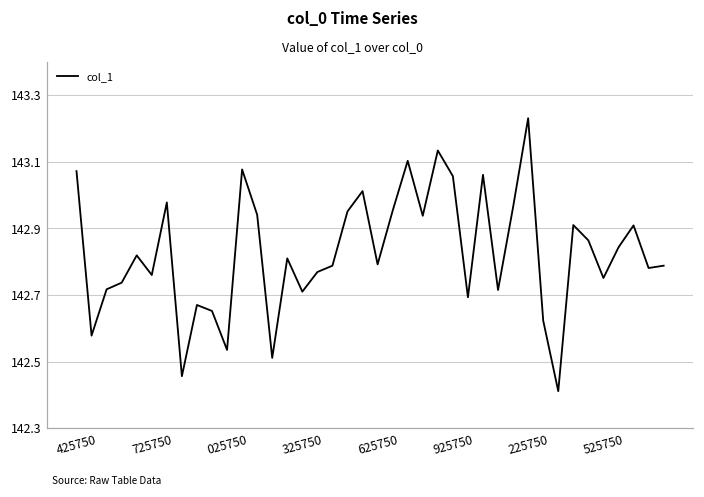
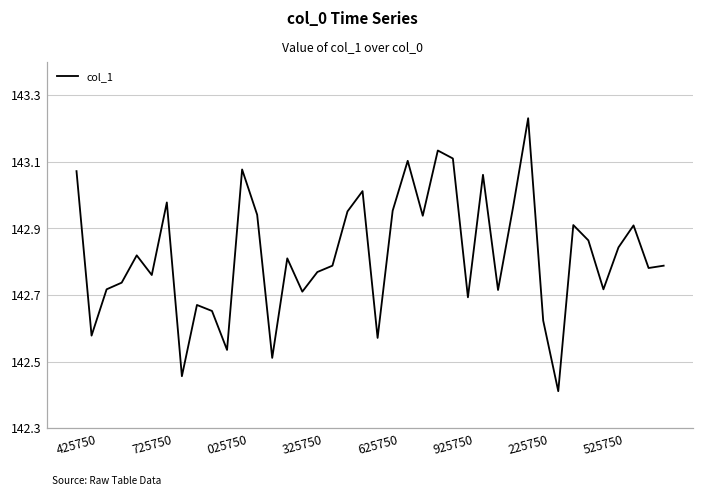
625750: 142.79 -> 142.57
925750: 143.06 -> 143.11
525750: 142.75 -> 142.72
